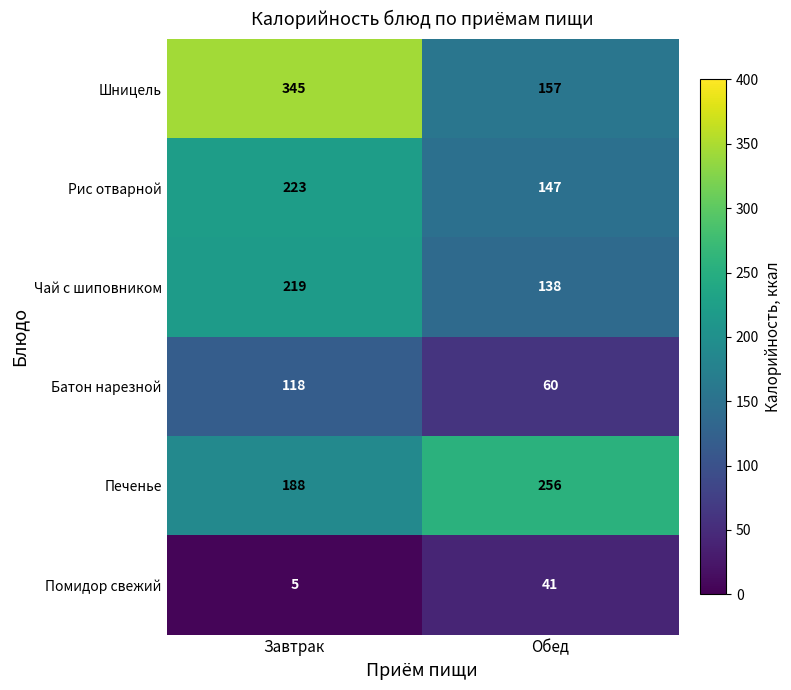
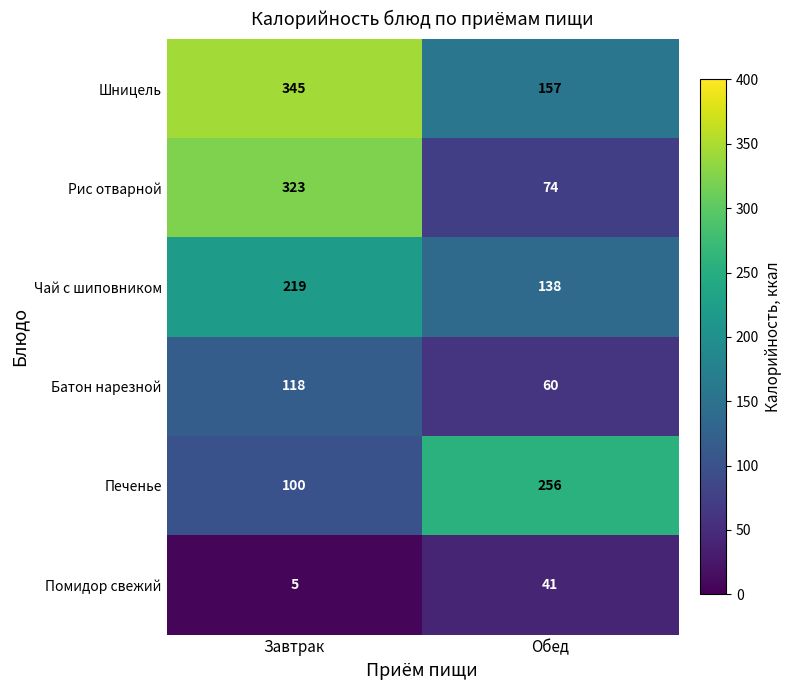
Рис отварной, Завтрак: 223 -> 323
Рис отварной, Обед: 147 -> 74
Печенье, Завтрак: 188 -> 100
